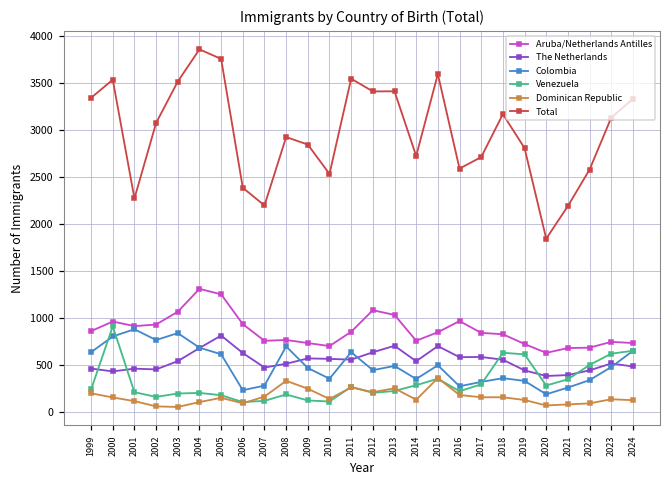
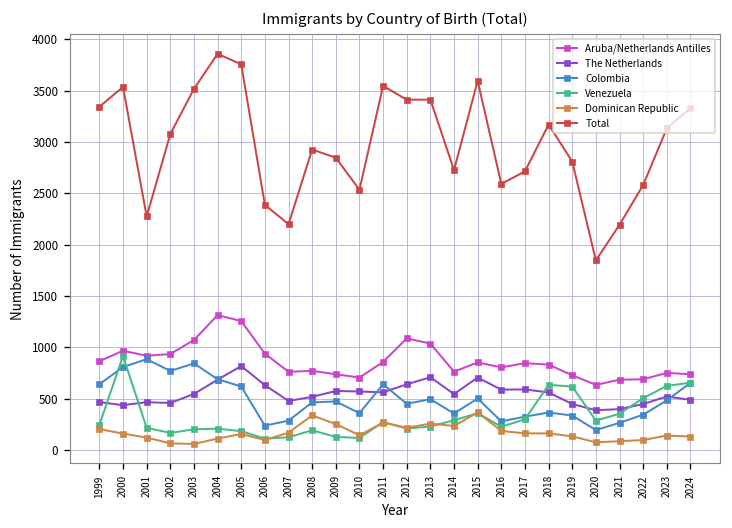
Colombia, 2008: 700 -> 500
Dominican Republic, 2014: 100 -> 200
Aruba/Netherlands Antilles, 2016: 1000 -> 800
